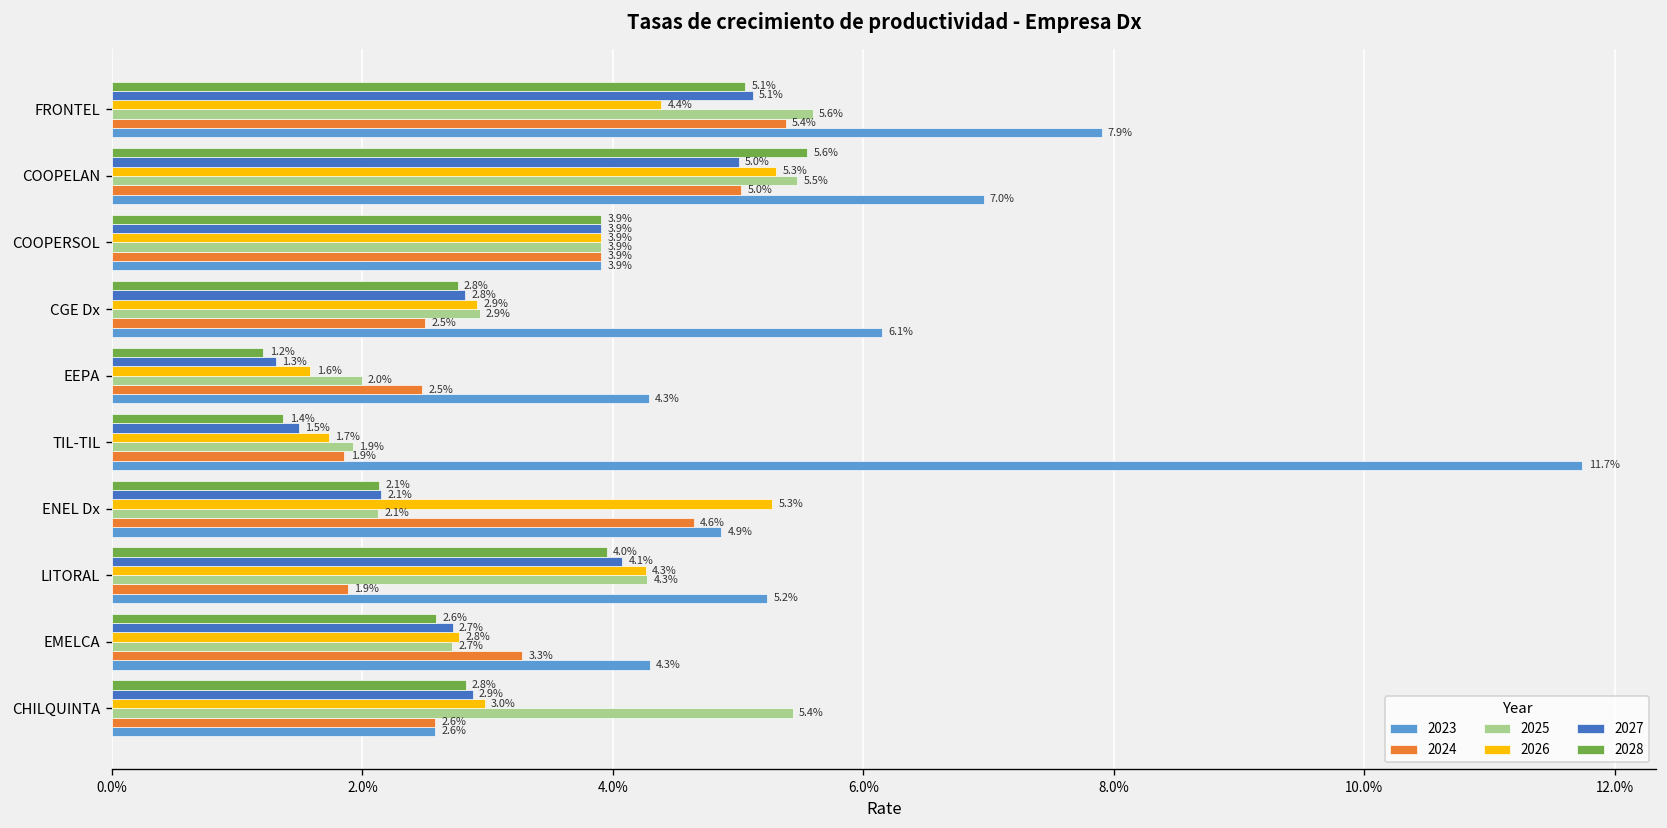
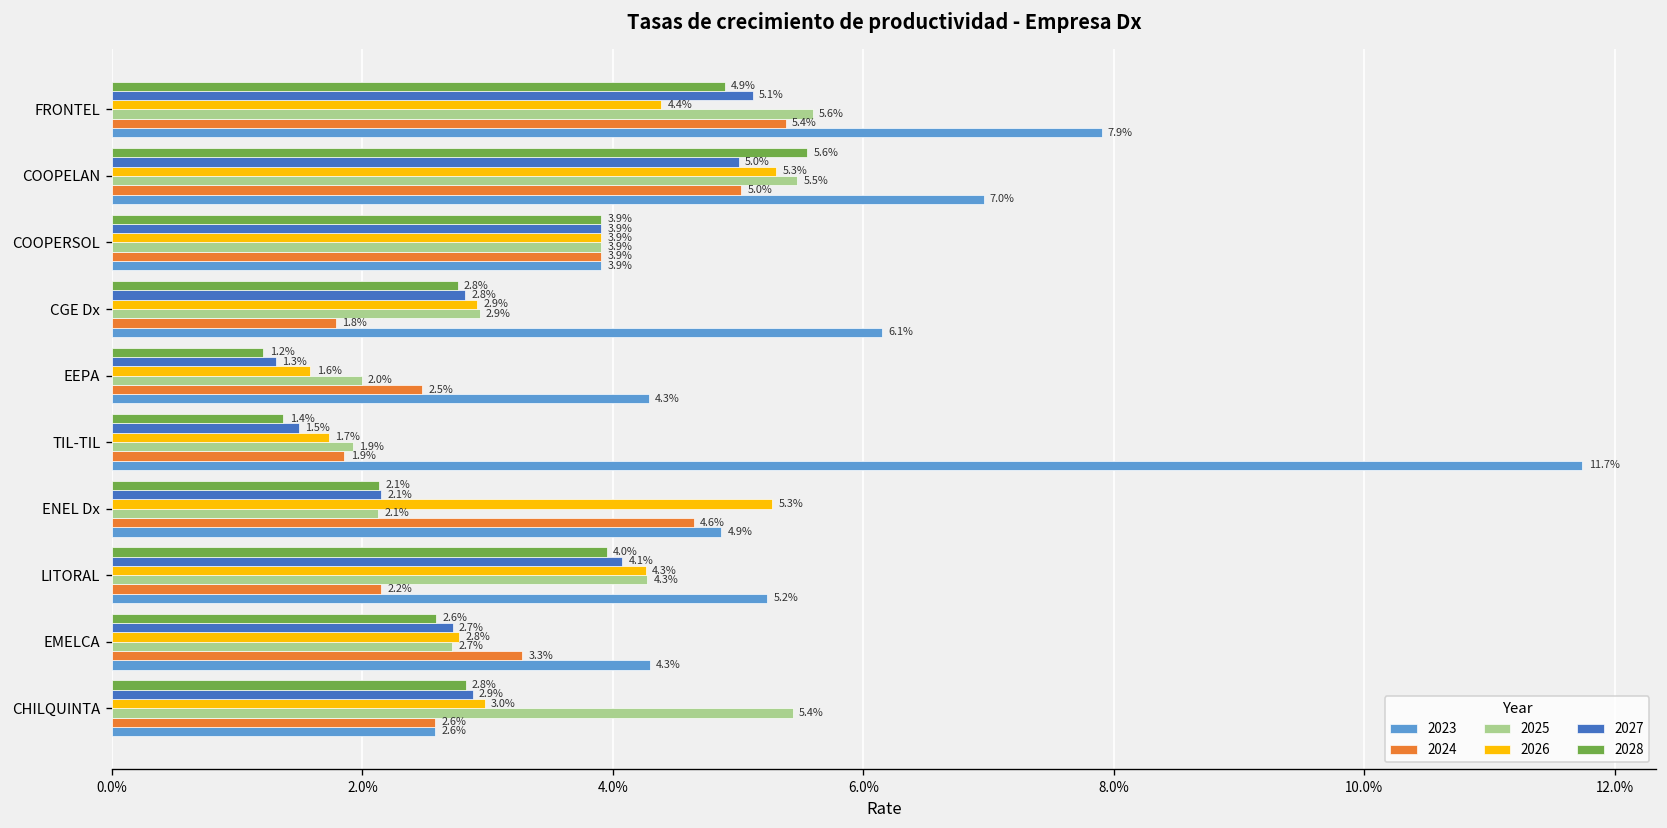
2028, FRONTEL: 5.1% -> 4.9%
2024, CGE Dx: 2.5% -> 1.8%
2024, LITORAL: 1.9% -> 2.2%
